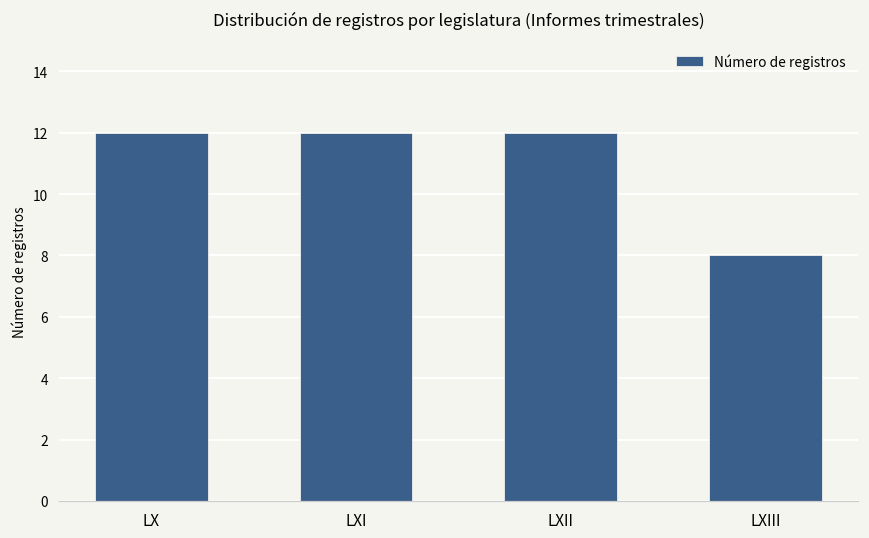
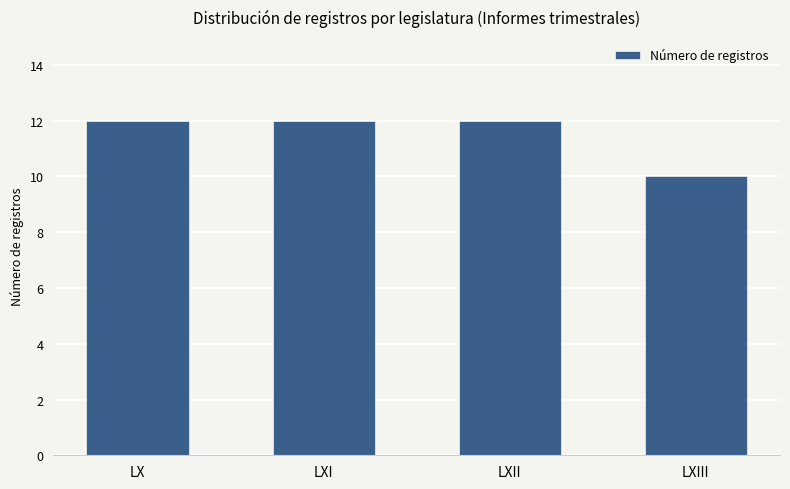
LXIII: 8 -> 10
